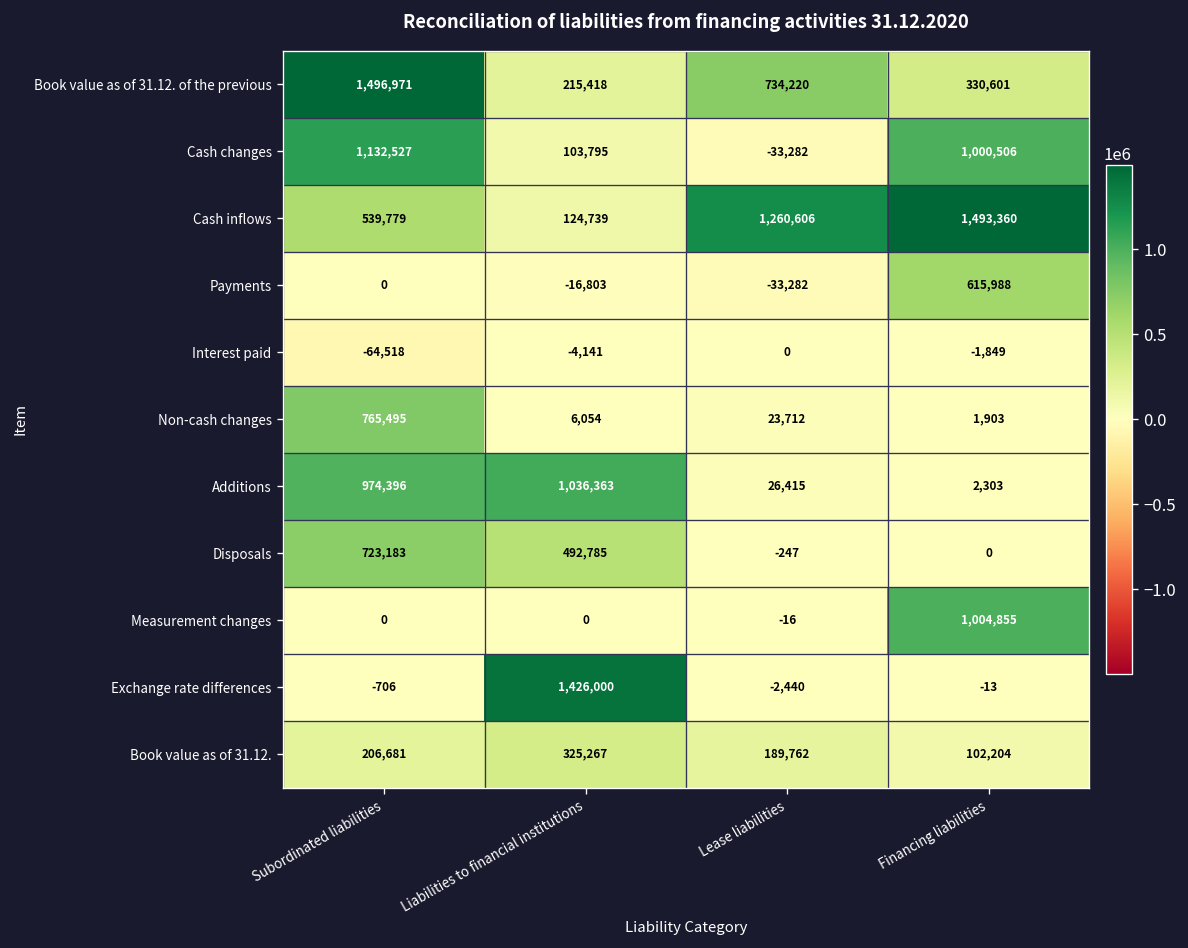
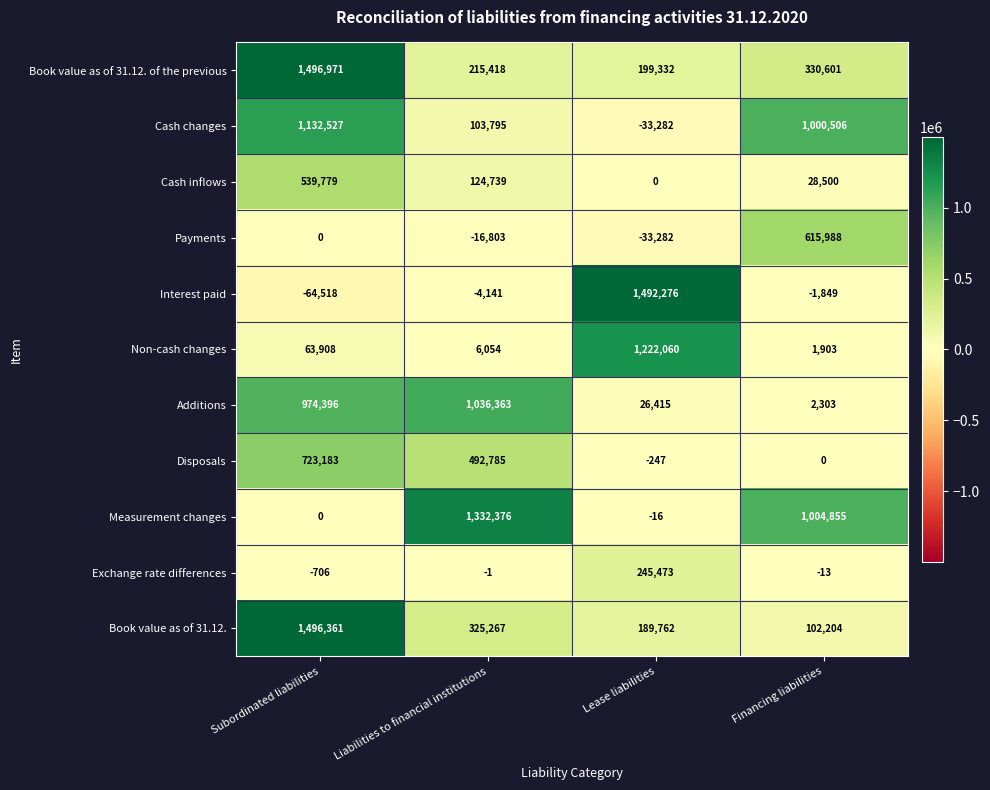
Book value as of 31.12. of the previous, Lease liabilities: 734,220 -> 199,332
Cash inflows, Lease liabilities: 1,260,606 -> 0
Cash inflows, Financing liabilities: 1,493,360 -> 28,500
Interest paid, Lease liabilities: 0 -> 1,492,276
Non-cash changes, Subordinated liabilities: 765,495 -> 63,908
Non-cash changes, Lease liabilities: 23,712 -> 1,222,060
Measurement changes, Liabilities to financial institutions: 0 -> 1,332,376
Exchange rate differences, Liabilities to financial institutions: 1,426,000 -> -1
Exchange rate differences, Lease liabilities: -2,440 -> 245,473
Book value as of 31.12., Subordinated liabilities: 206,681 -> 1,496,361
